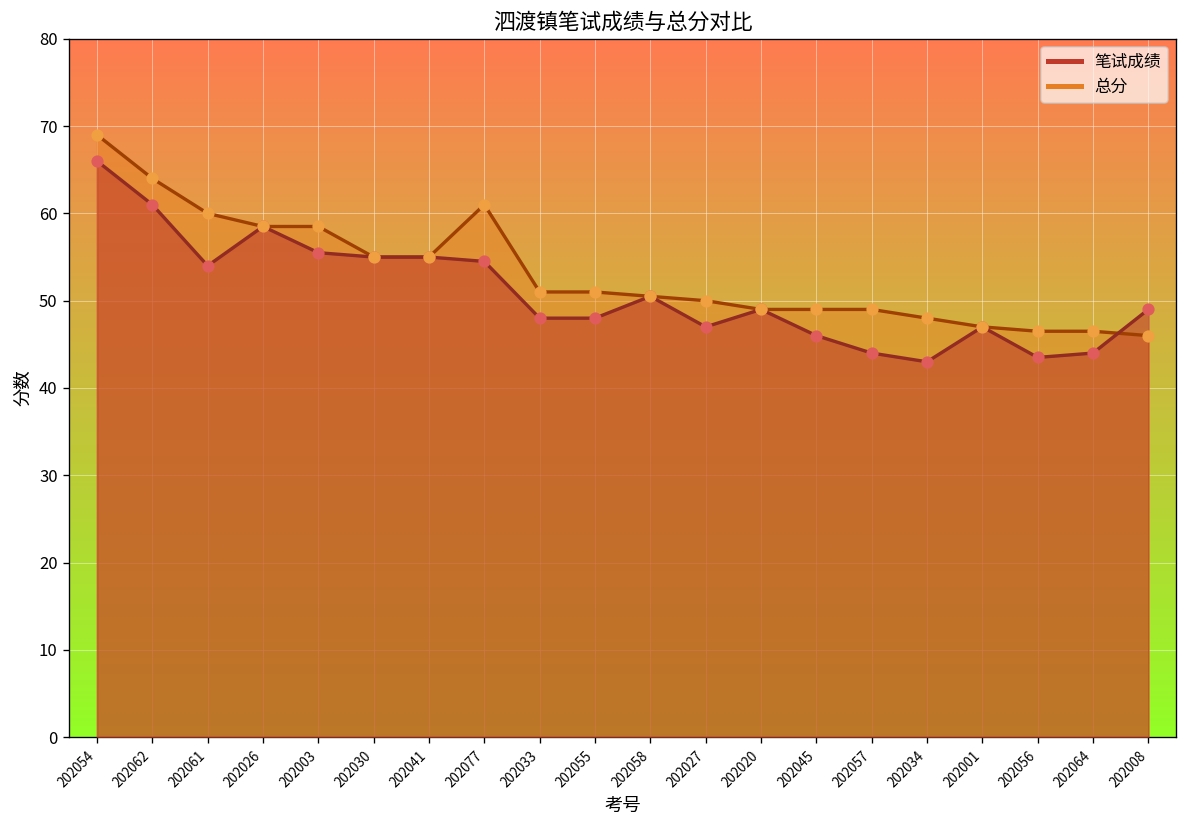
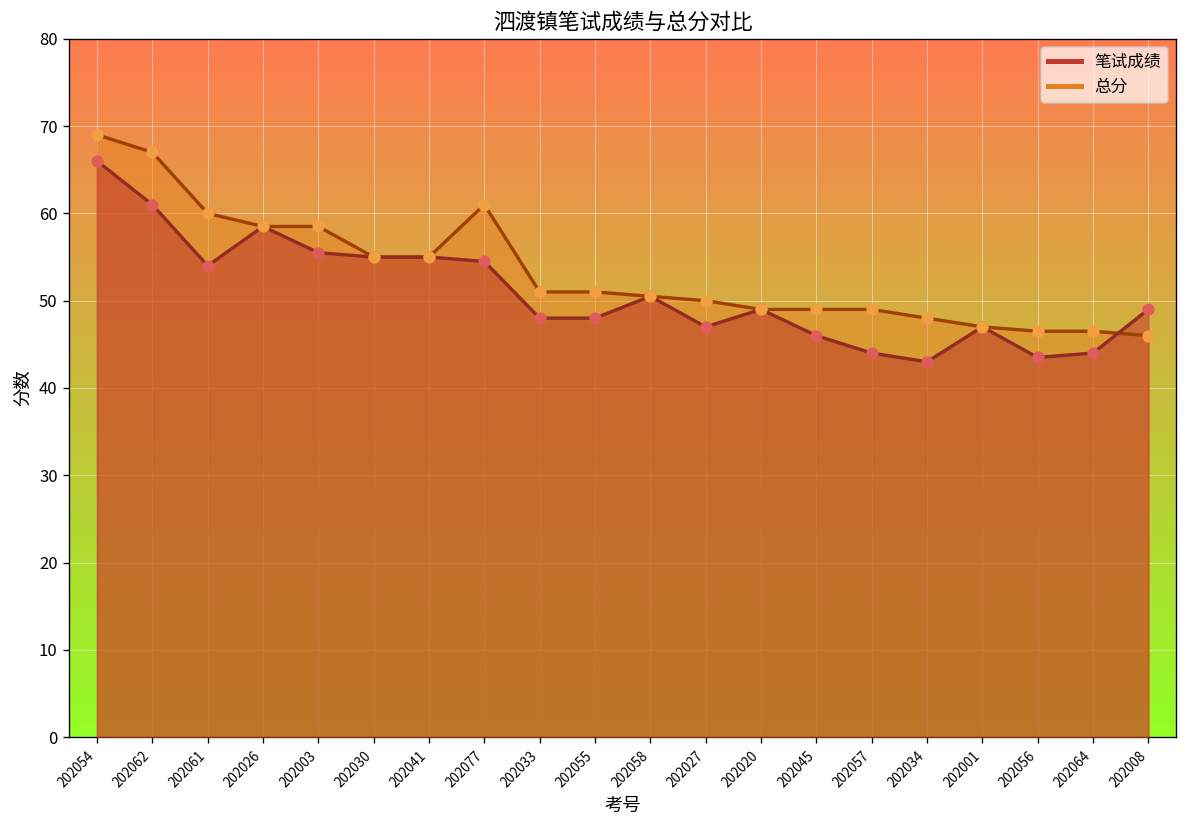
总分, 202062: 64 -> 67
